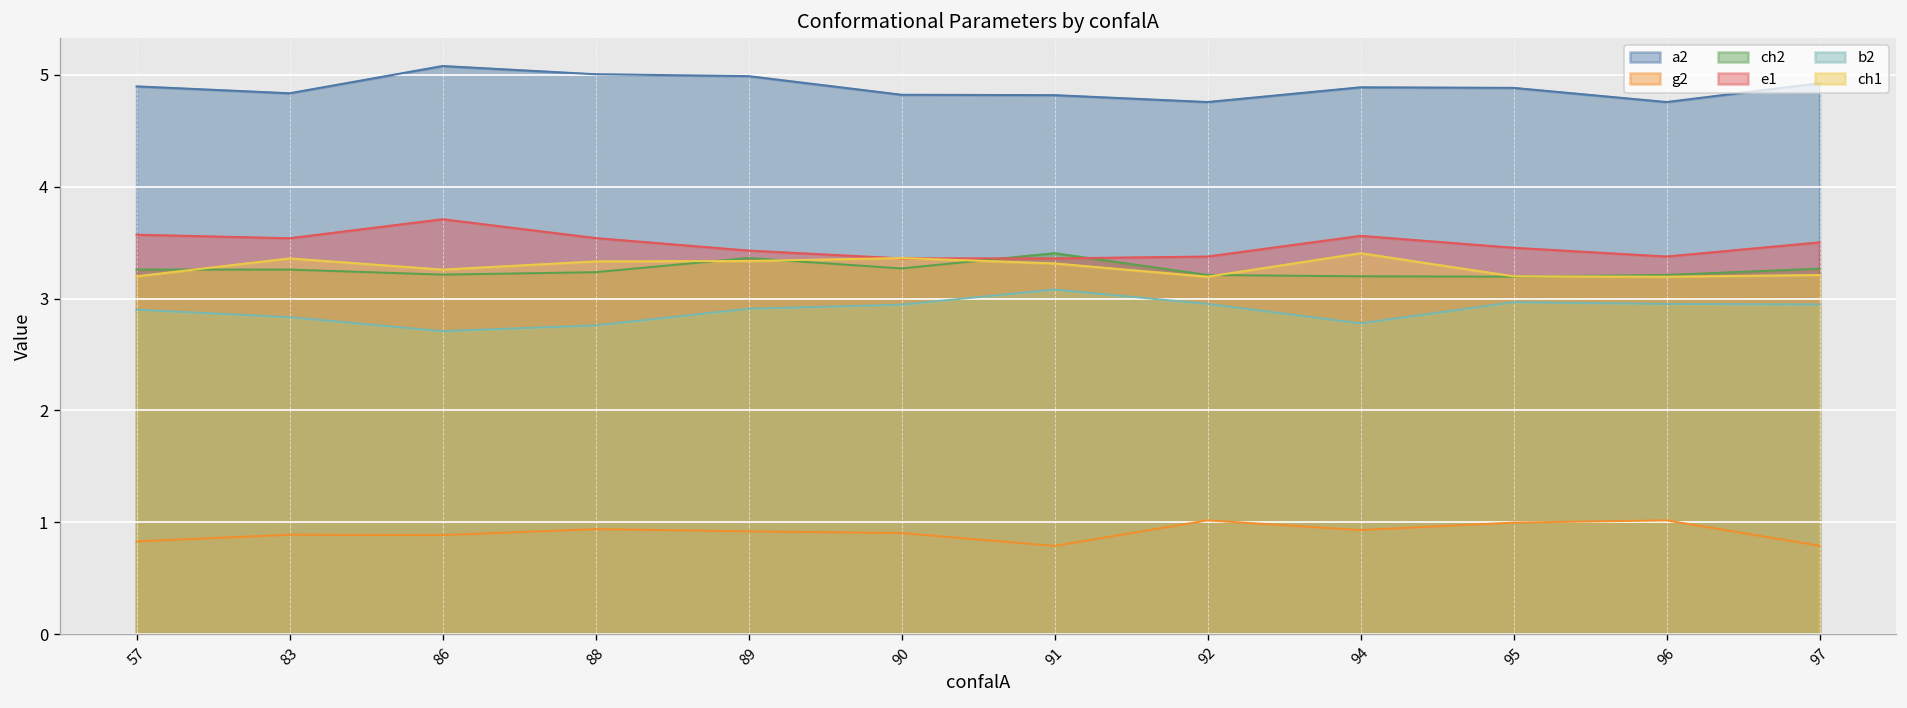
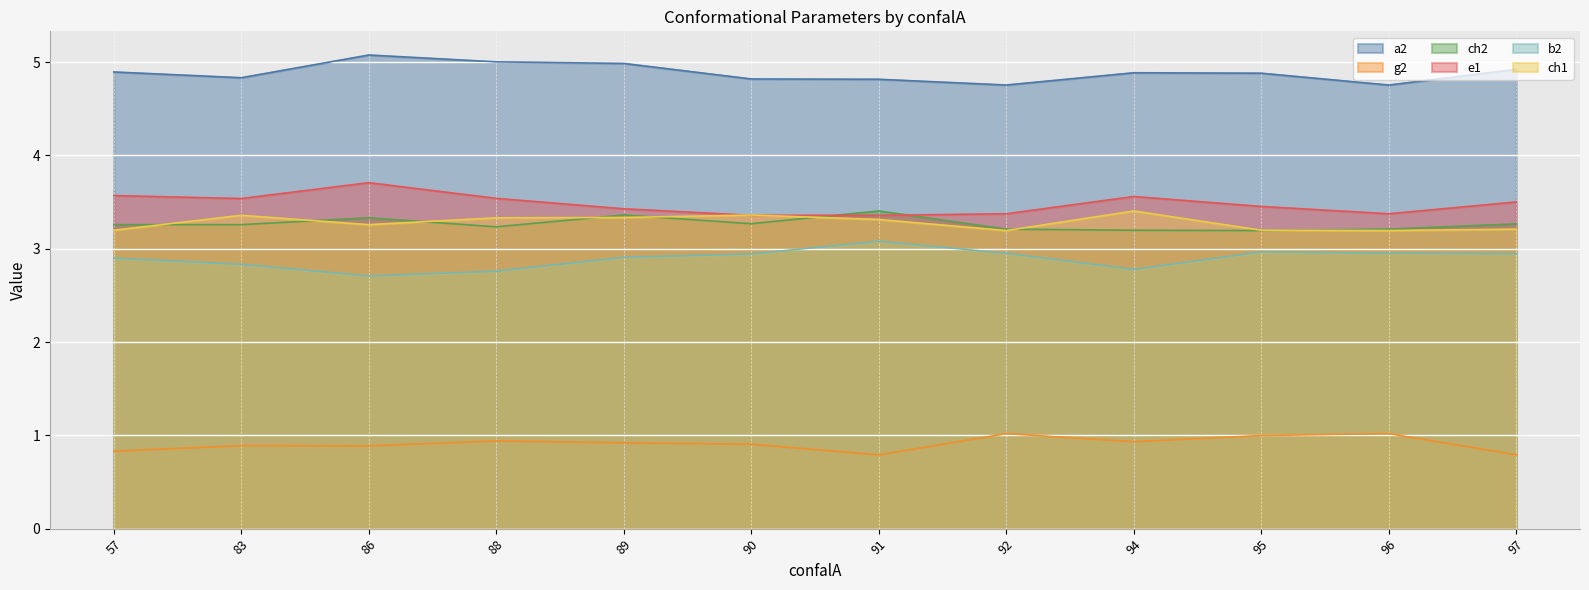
ch2, 86: 3.2 -> 3.3
